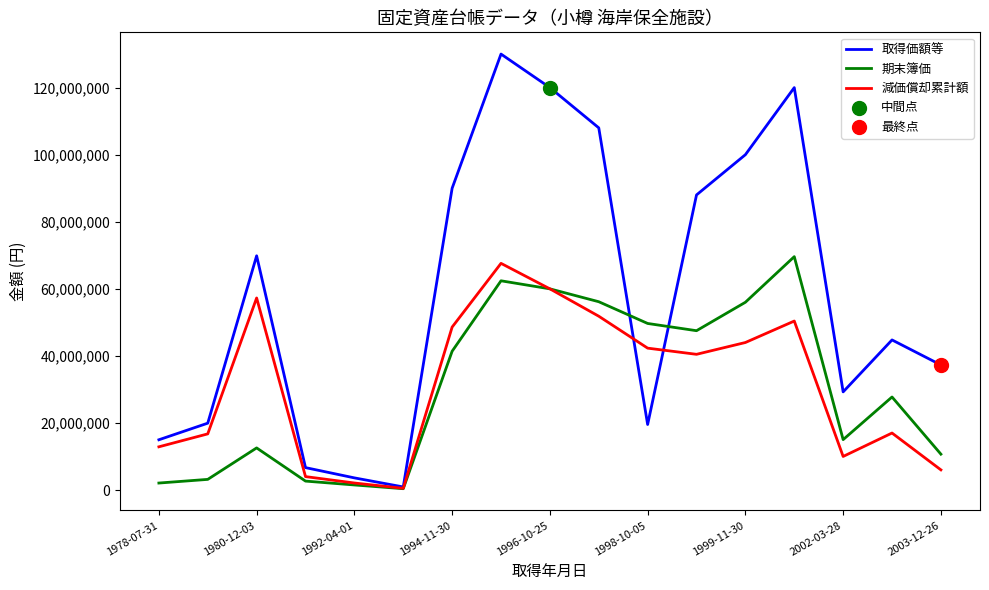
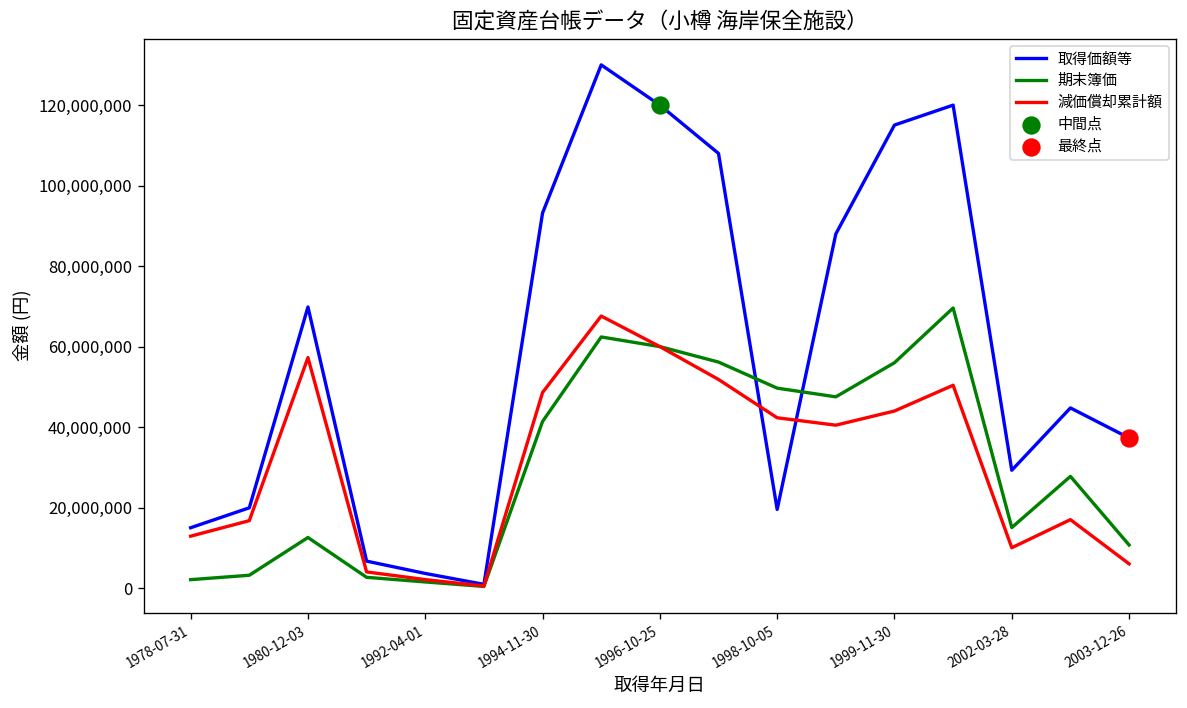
取得価額等, 1994-11-30: 90,000,000 -> 93,000,000
取得価額等, 1999-11-30: 100,000,000 -> 115,000,000
